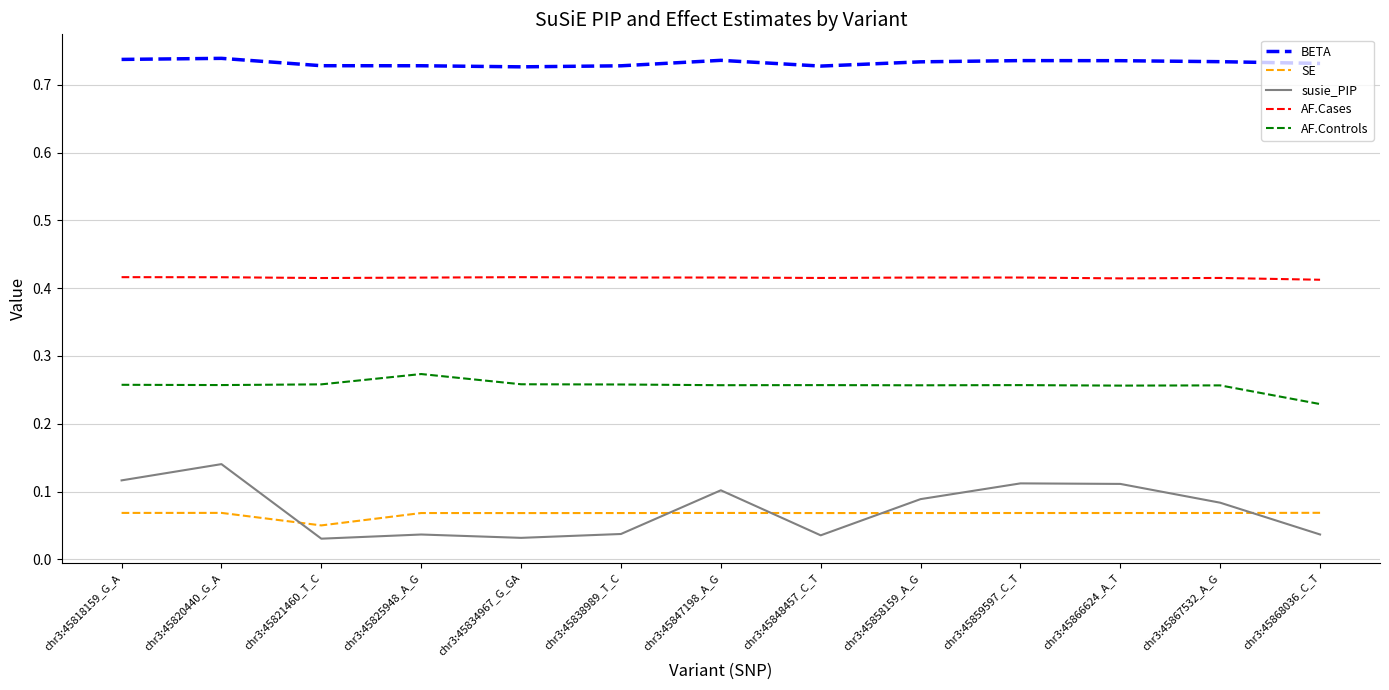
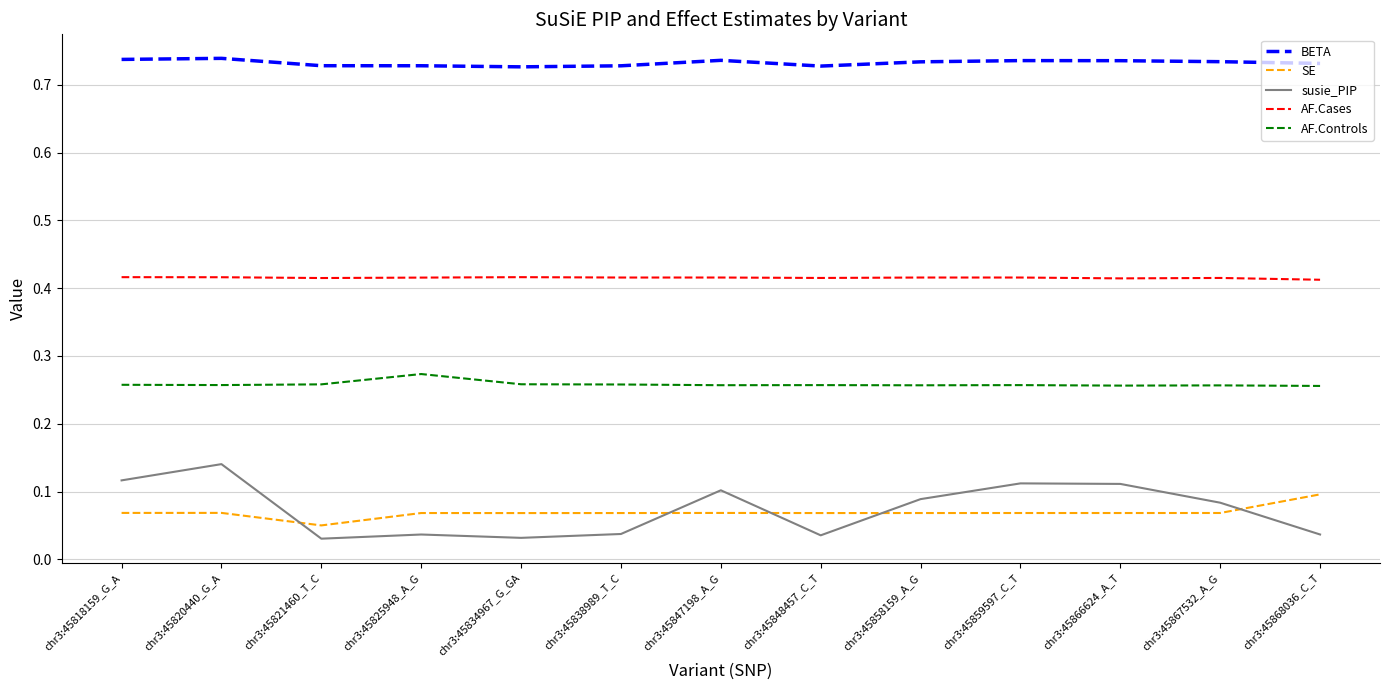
SE, chr3:45868036_C_T: 0.07 -> 0.10
AF.Controls, chr3:45868036_C_T: 0.23 -> 0.26
